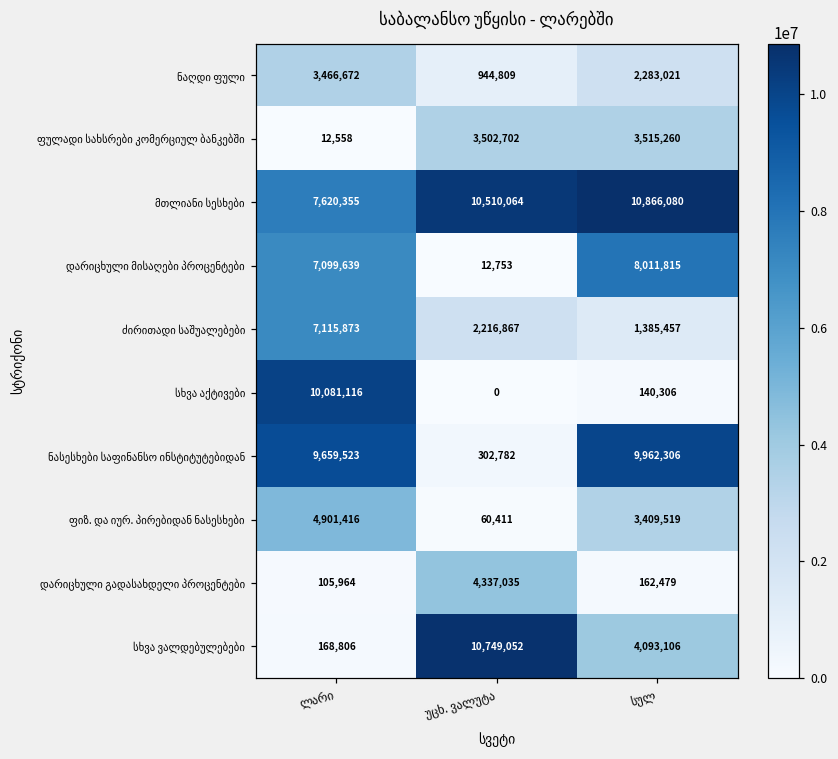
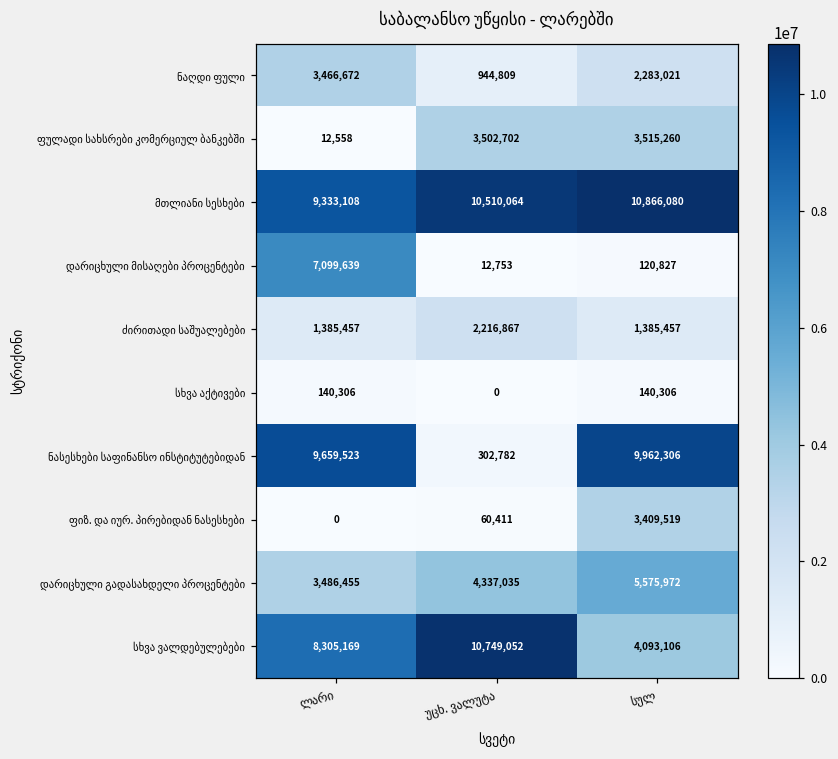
მთლიანი სესხები, ლარი: 7,620,355 -> 9,333,108
დარიცხული მისაღები პროცენტები, სულ: 8,011,815 -> 120,827
ძირითადი საშუალებები, ლარი: 7,115,873 -> 1,385,457
სხვა აქტივები, ლარი: 10,081,116 -> 140,306
ფიზ. და იურ. პირებიდან ნასესხები, ლარი: 4,901,416 -> 0
დარიცხული გადასახდელი პროცენტები, ლარი: 105,964 -> 3,486,455
დარიცხული გადასახდელი პროცენტები, სულ: 162,479 -> 5,575,972
სხვა ვალდებულებები, ლარი: 168,806 -> 8,305,169
